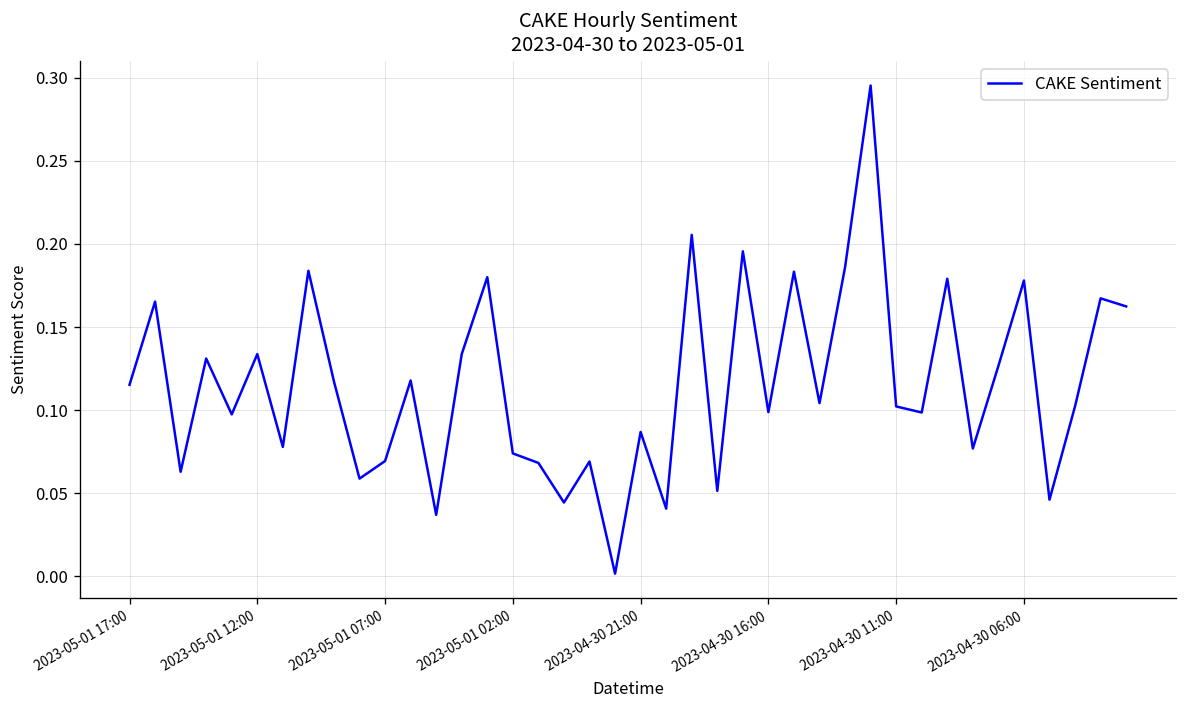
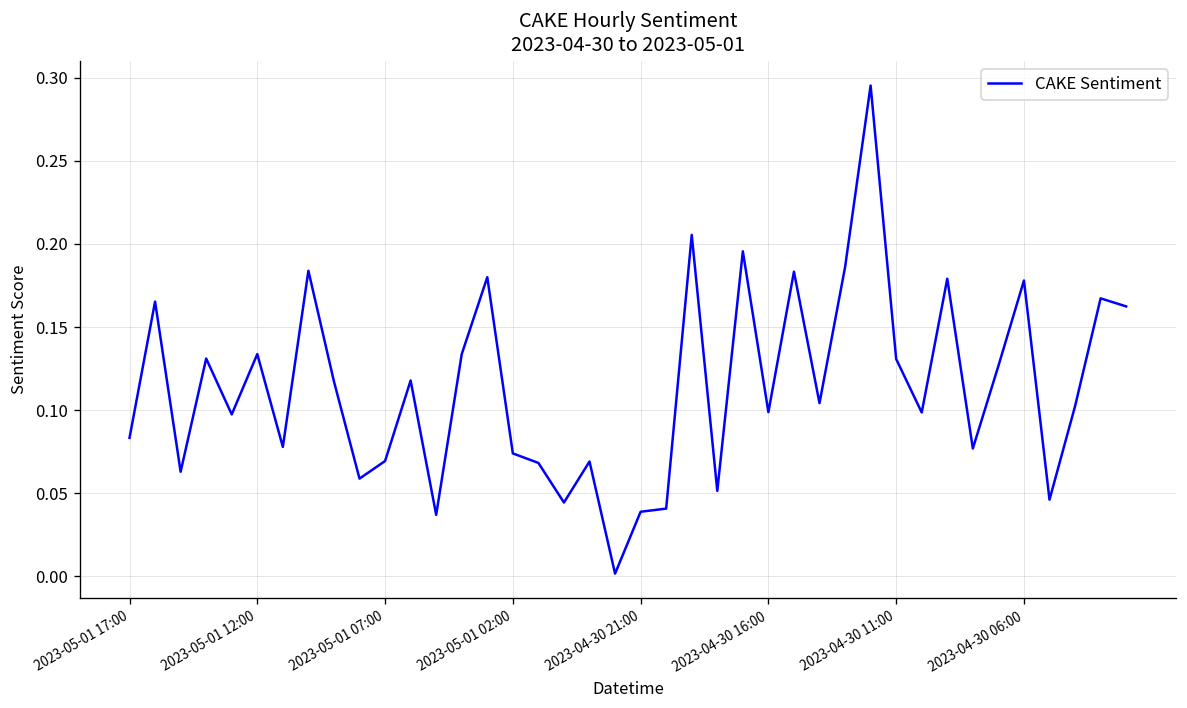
2023-05-01 17:00: 0.115 -> 0.083
2023-04-30 21:00: 0.087 -> 0.039
2023-04-30 11:00: 0.102 -> 0.131
